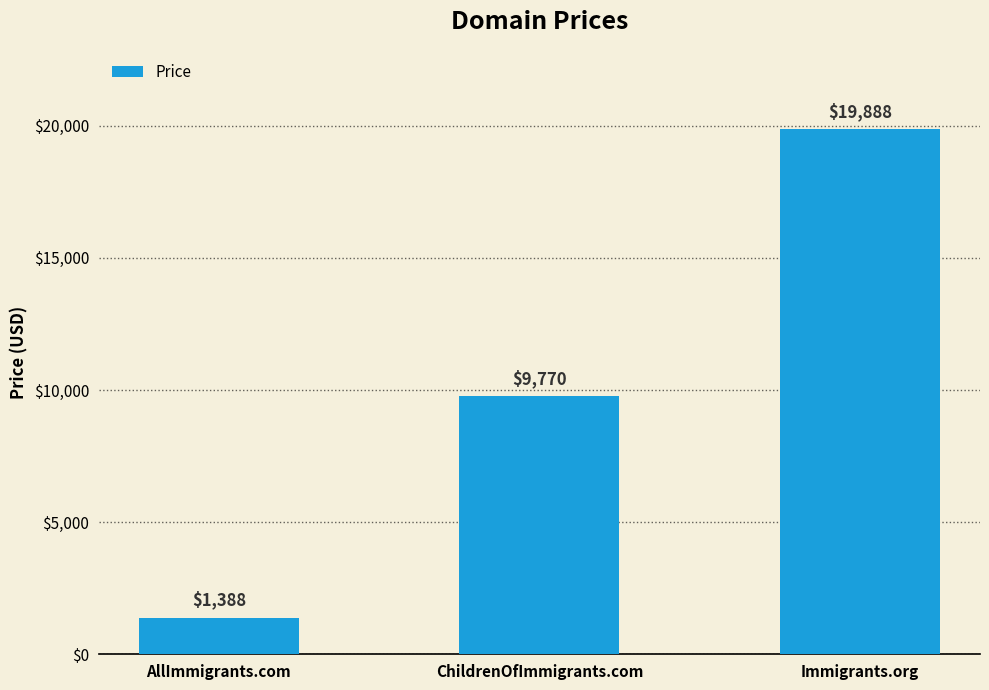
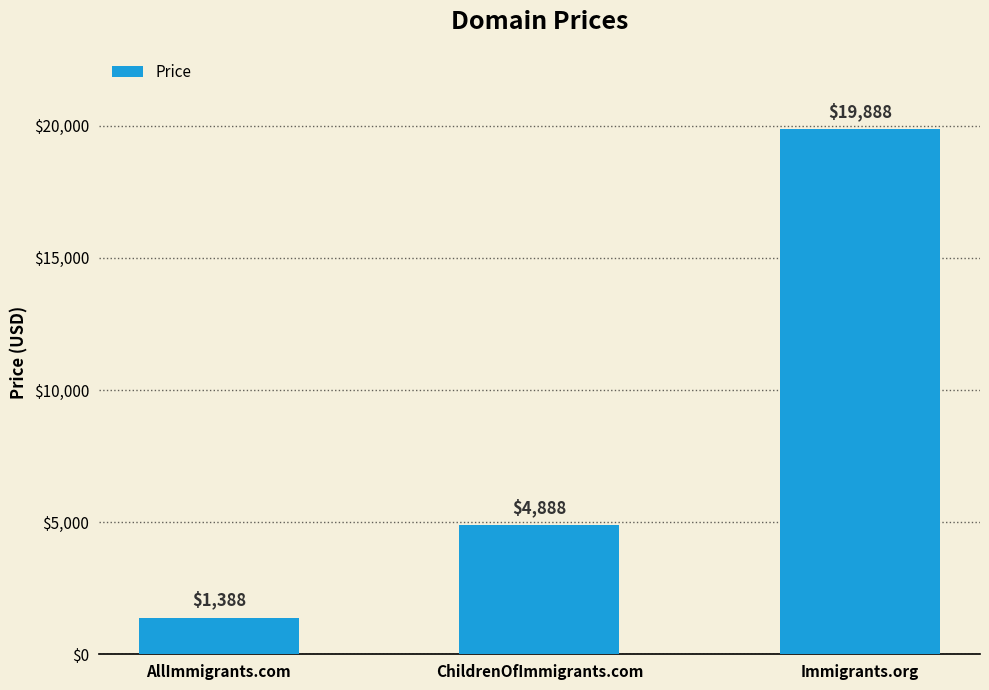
ChildrenOfImmigrants.com: $9,770 -> $4,888
